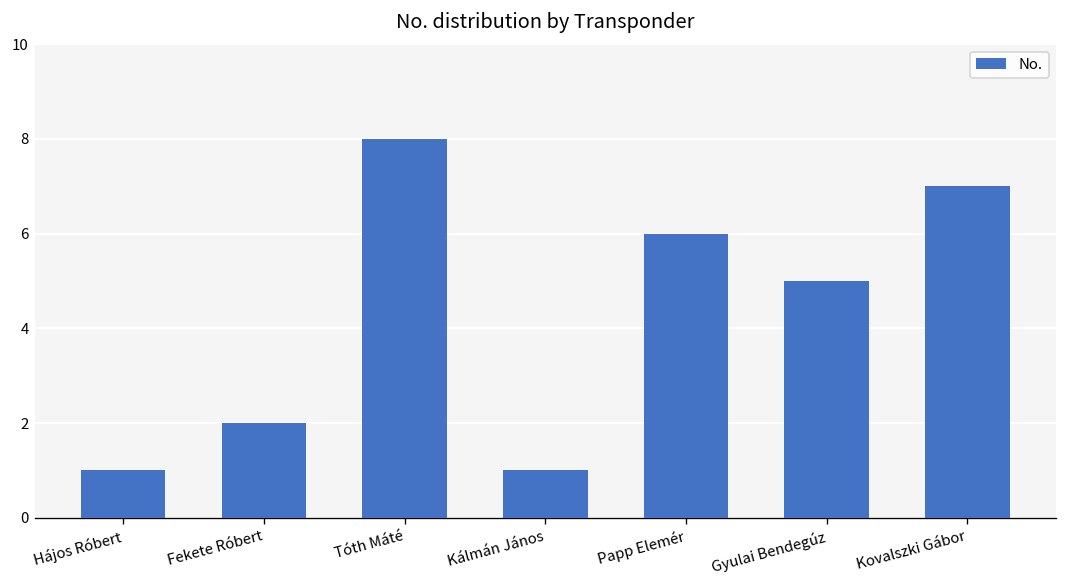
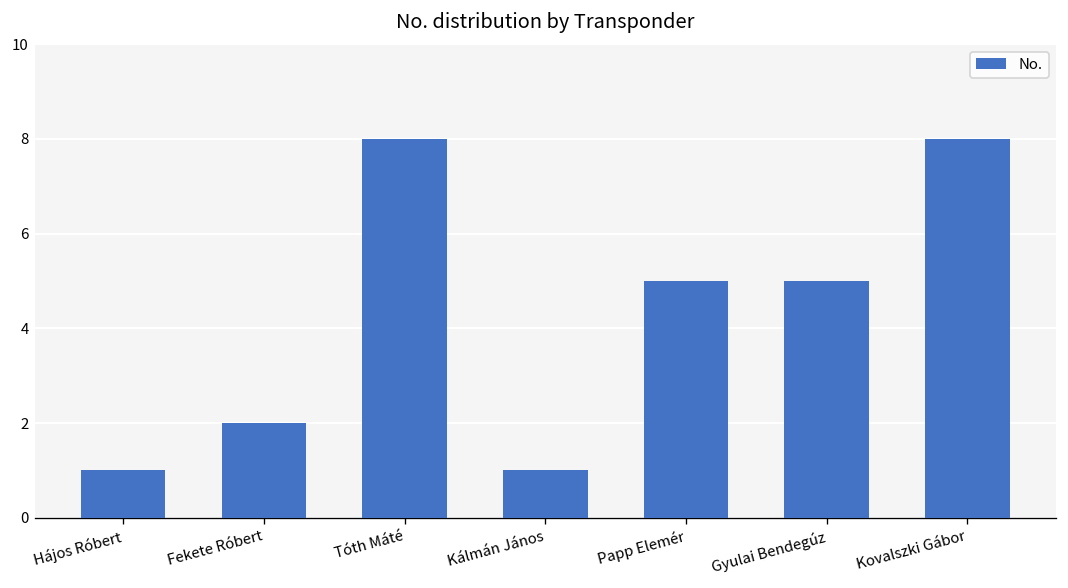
Papp Elemér: 6 -> 5
Kovalszki Gábor: 7 -> 8
